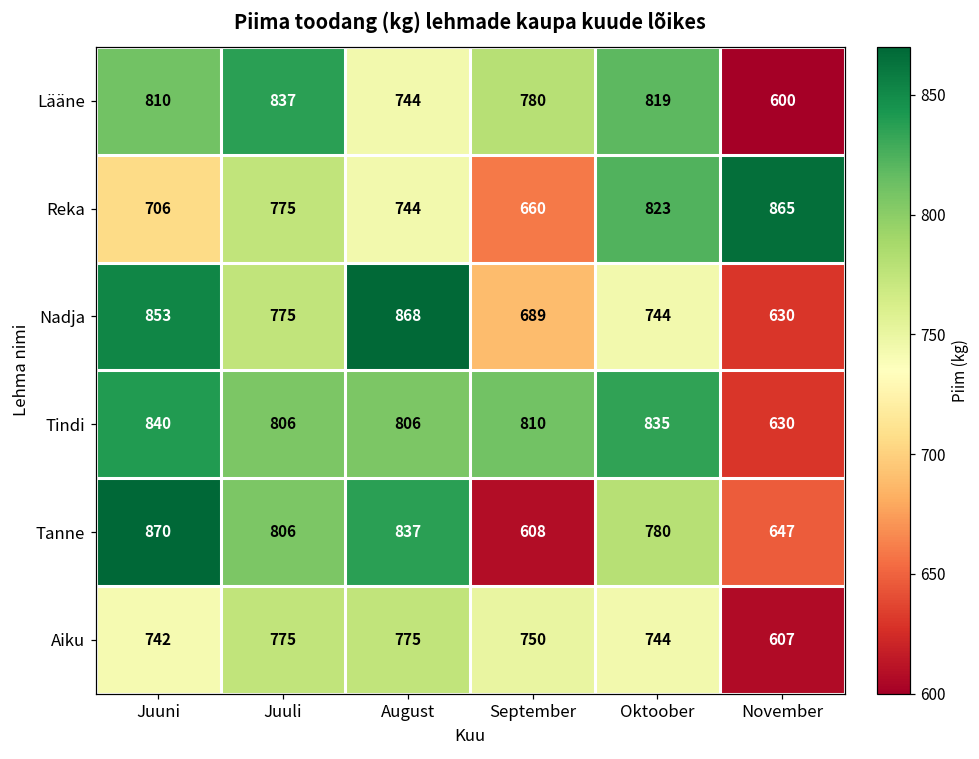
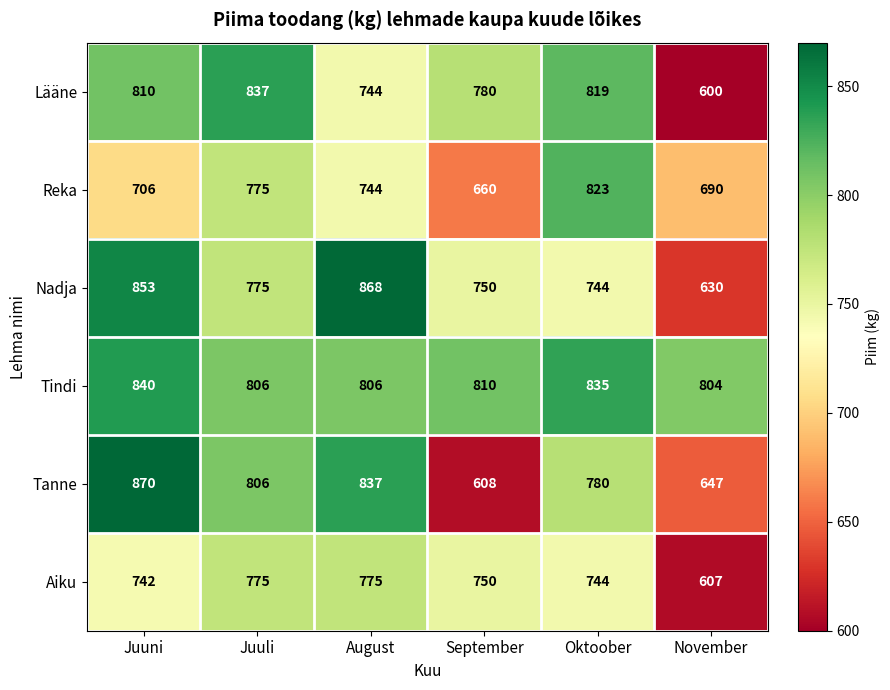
Reka, November: 865 -> 690
Nadja, September: 689 -> 750
Tindi, November: 630 -> 804
